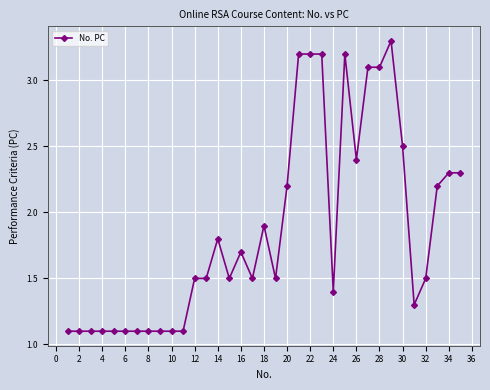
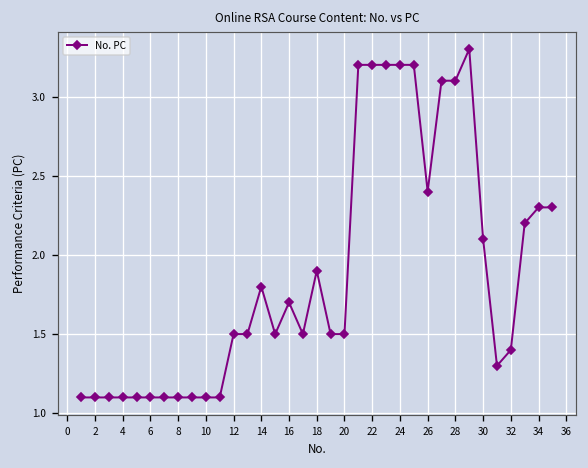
20: 2.2 -> 1.5
24: 1.4 -> 3.2
30: 2.5 -> 2.1
32: 1.5 -> 1.4
